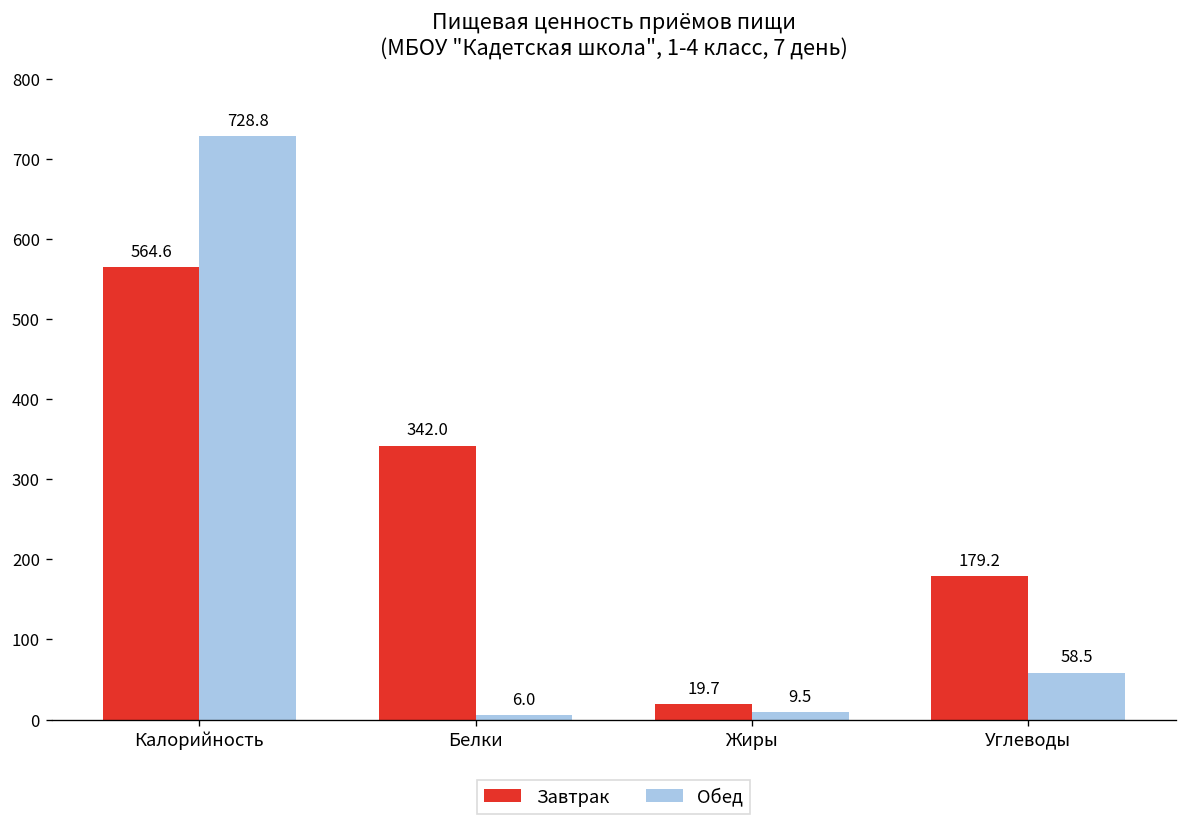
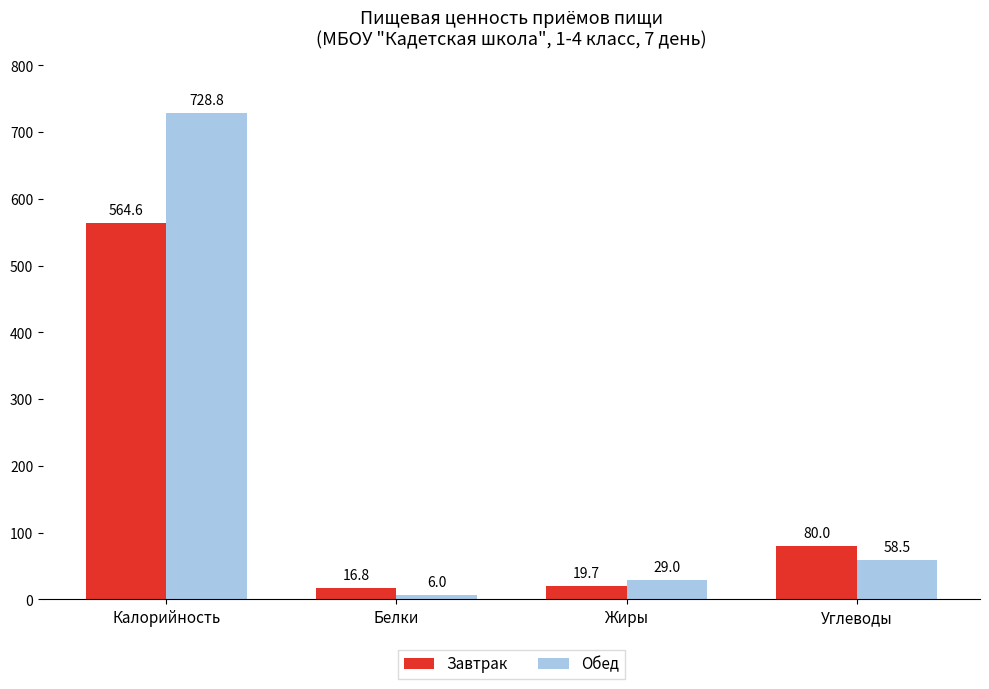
Завтрак, Белки: 342.0 -> 16.8
Обед, Жиры: 9.5 -> 29.0
Завтрак, Углеводы: 179.2 -> 80.0
